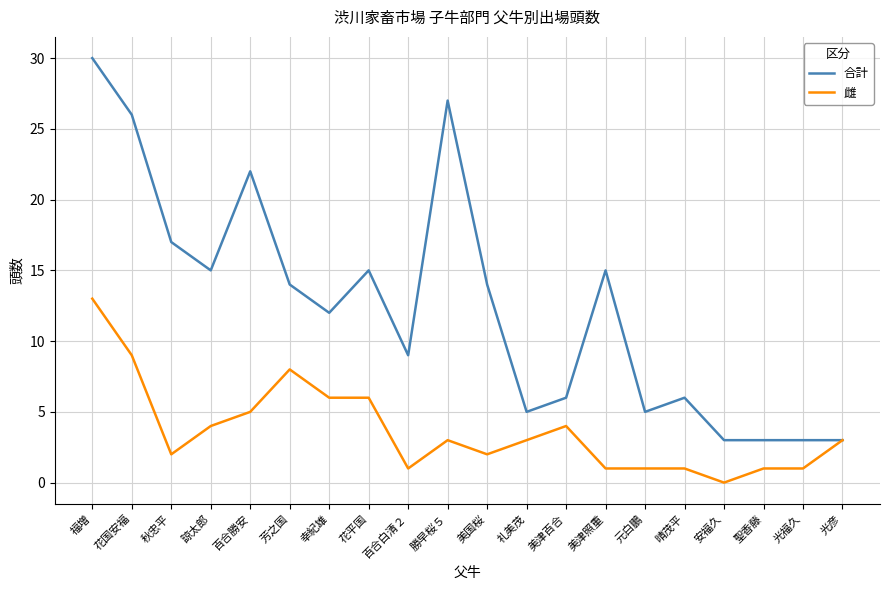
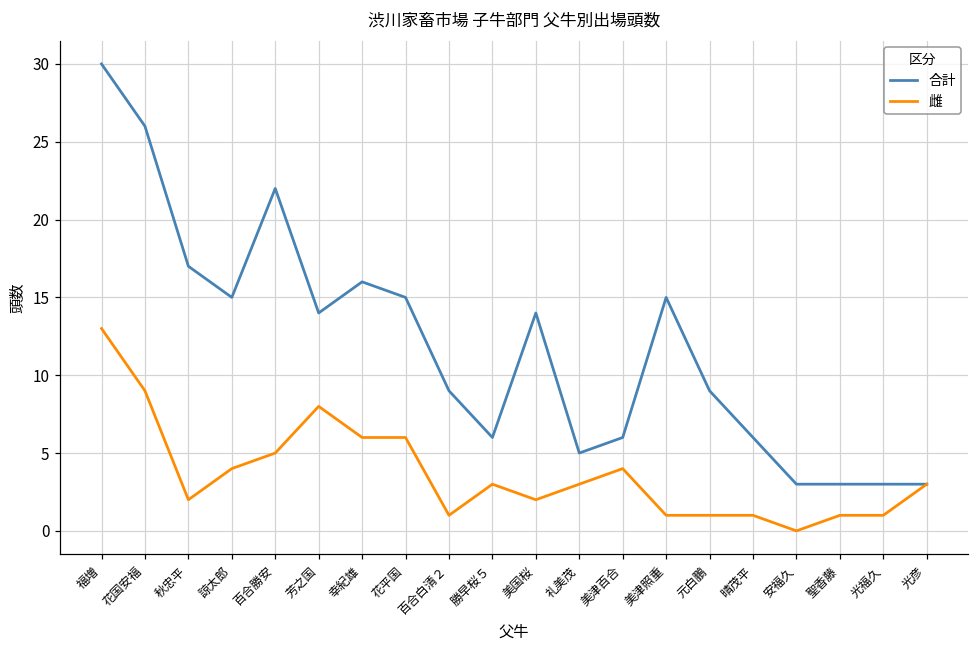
合計, 幸紀雄: 12 -> 16
合計, 勝早桜５: 27 -> 6
合計, 元白鵬: 5 -> 9
